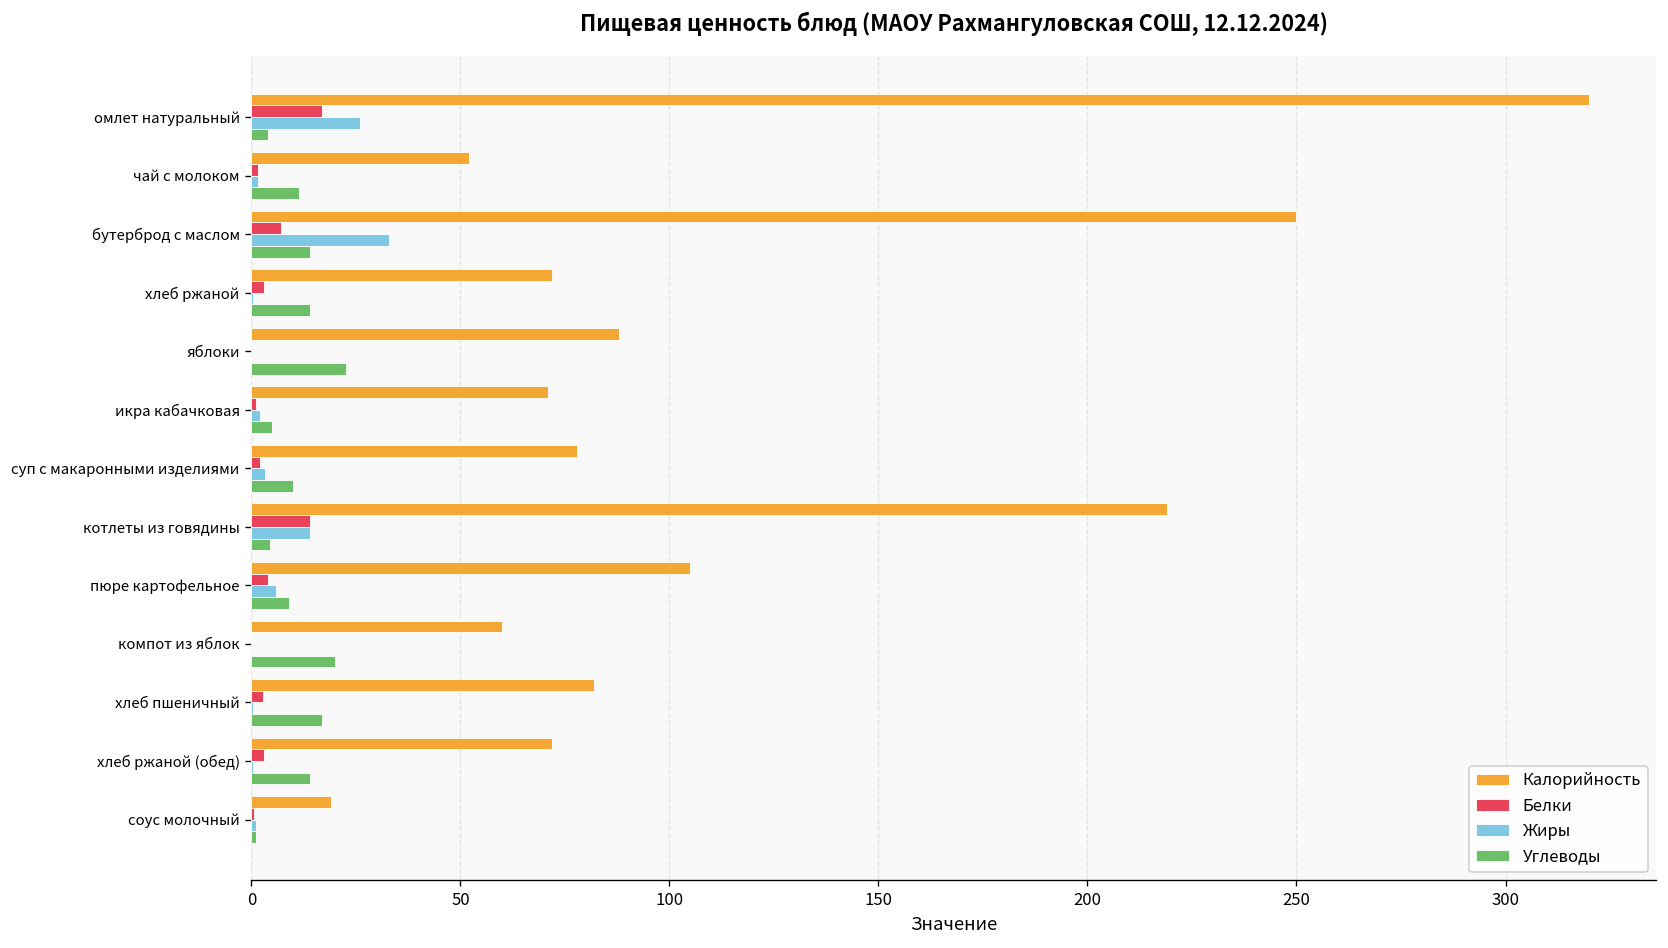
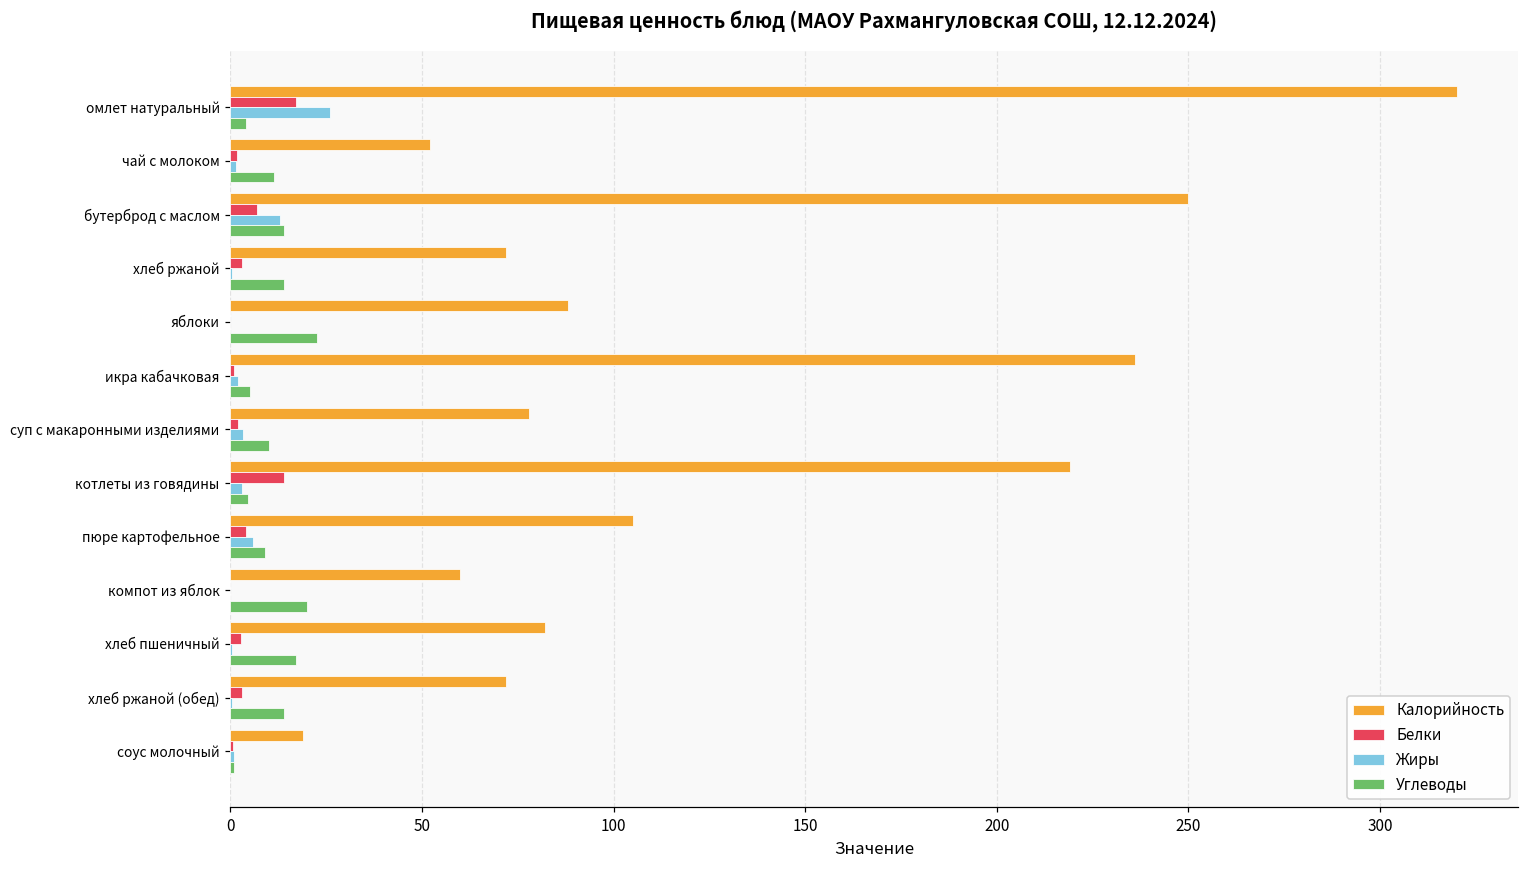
Жиры, бутерброд с маслом: 33 -> 13
Калорийность, икра кабачковая: 71 -> 236
Жиры, котлеты из говядины: 14 -> 3
